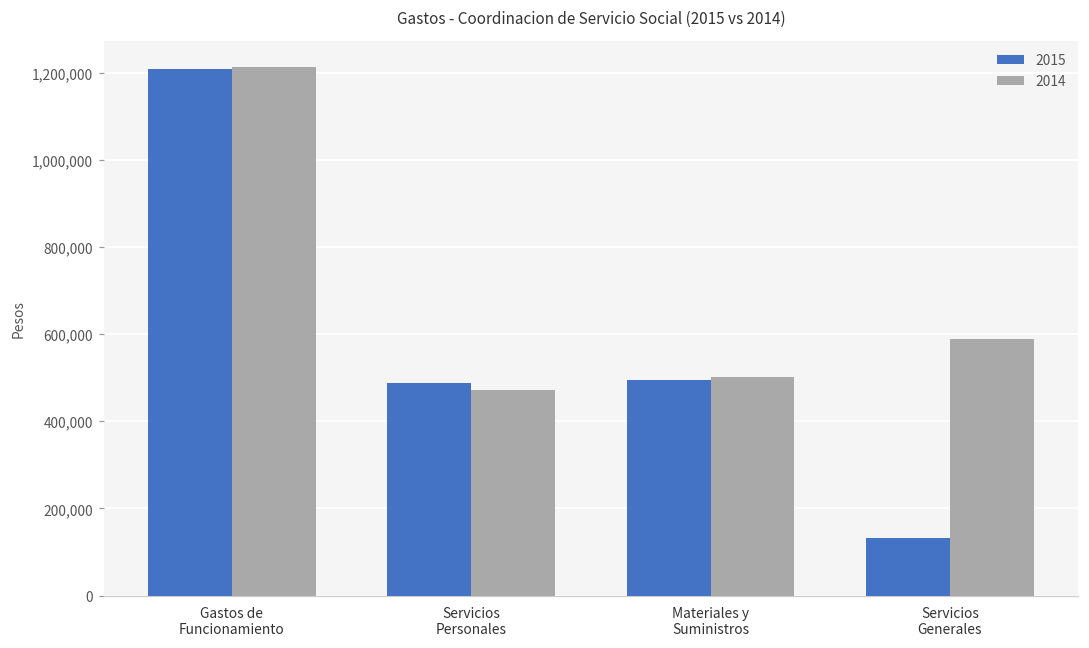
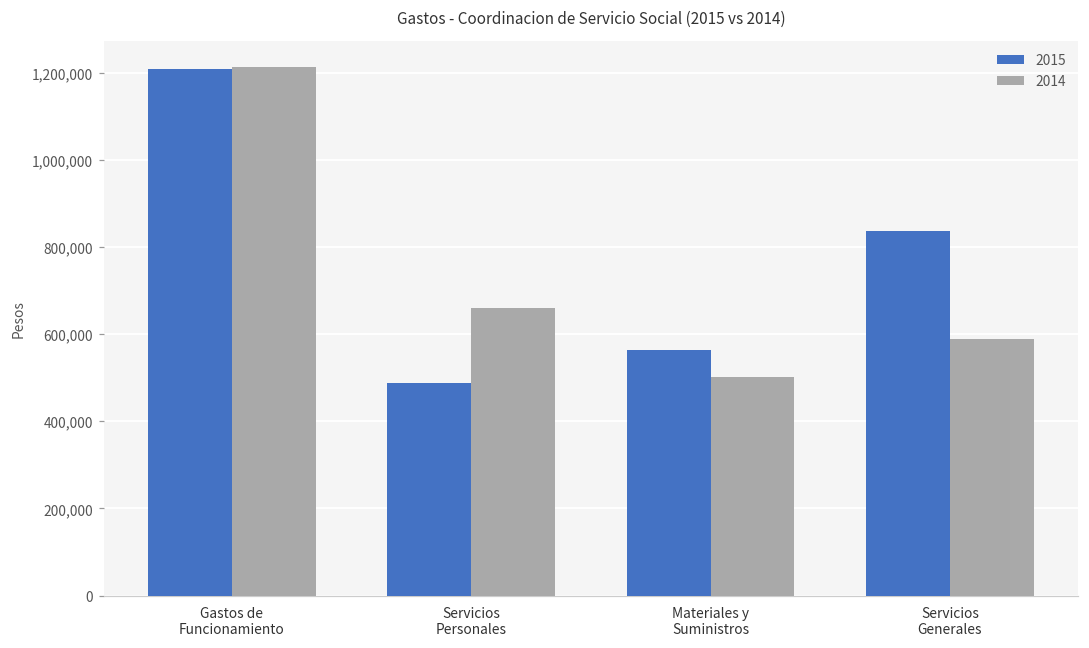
2014, Servicios Personales: 470,000 -> 660,000
2015, Materiales y Suministros: 490,000 -> 560,000
2015, Servicios Generales: 130,000 -> 840,000
